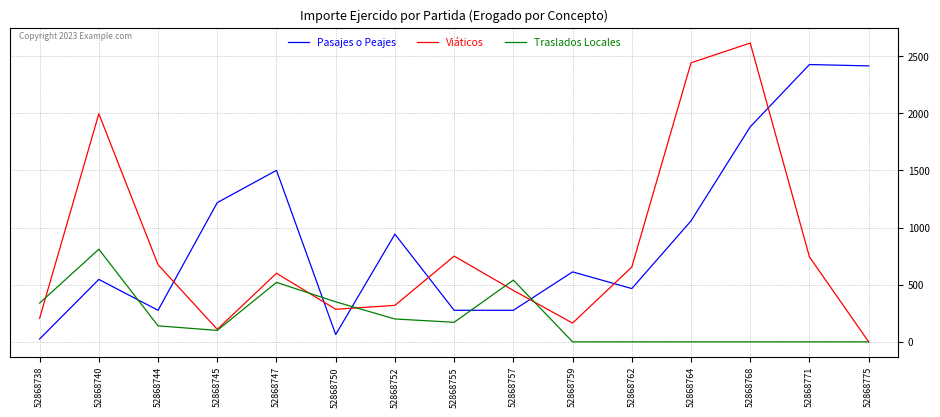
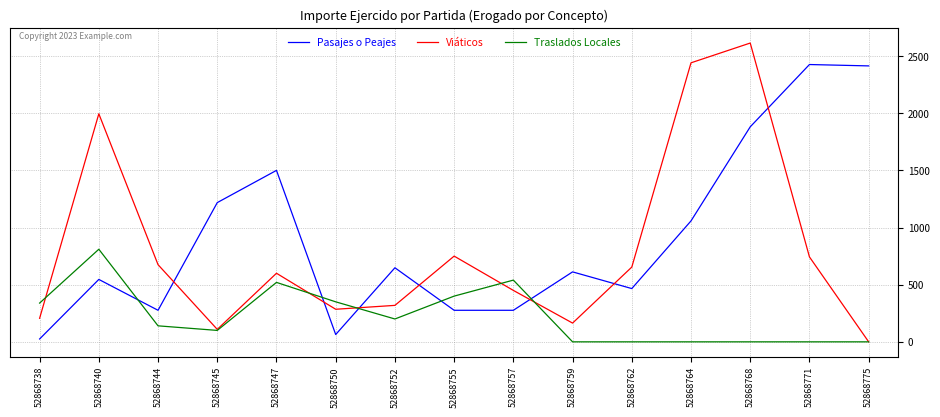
Pasajes o Peajes, 52868752: 940 -> 650
Traslados Locales, 52868755: 170 -> 400
